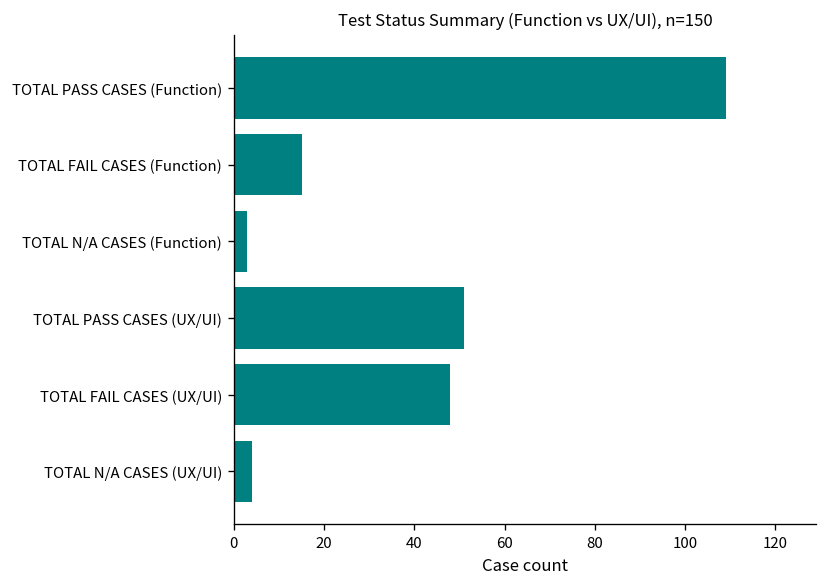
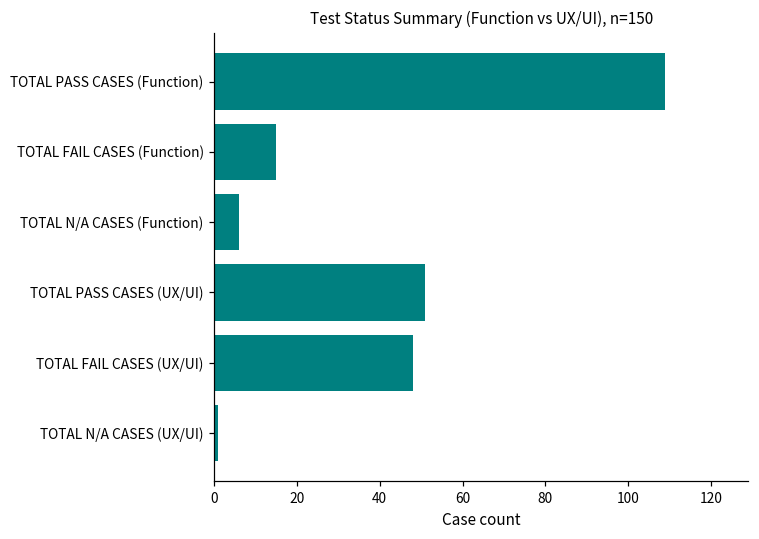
TOTAL N/A CASES (Function): 3 -> 6
TOTAL N/A CASES (UX/UI): 4 -> 1
